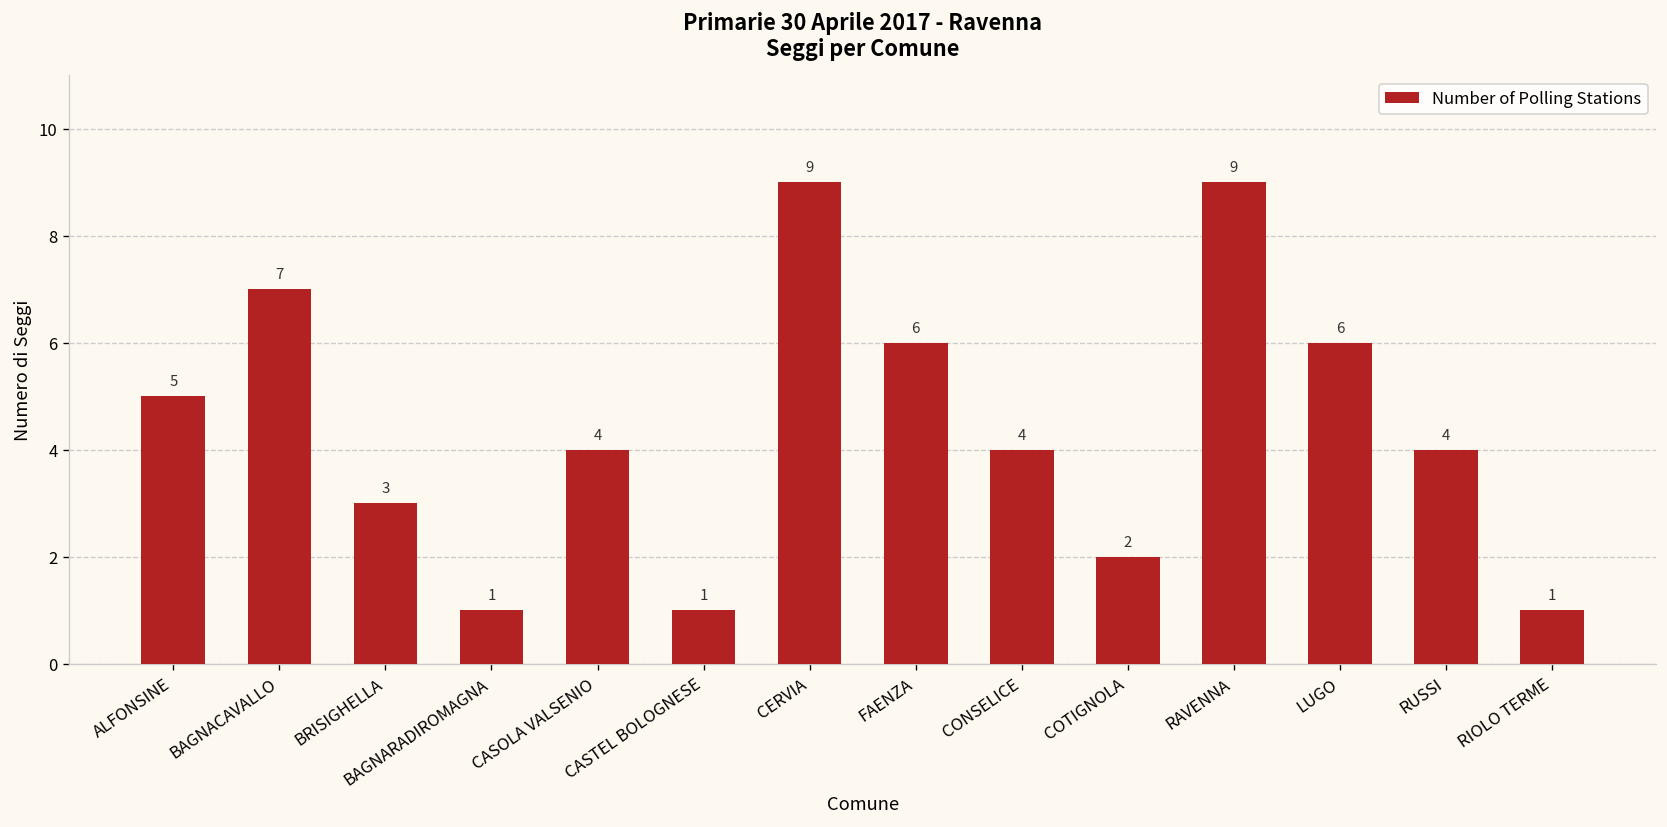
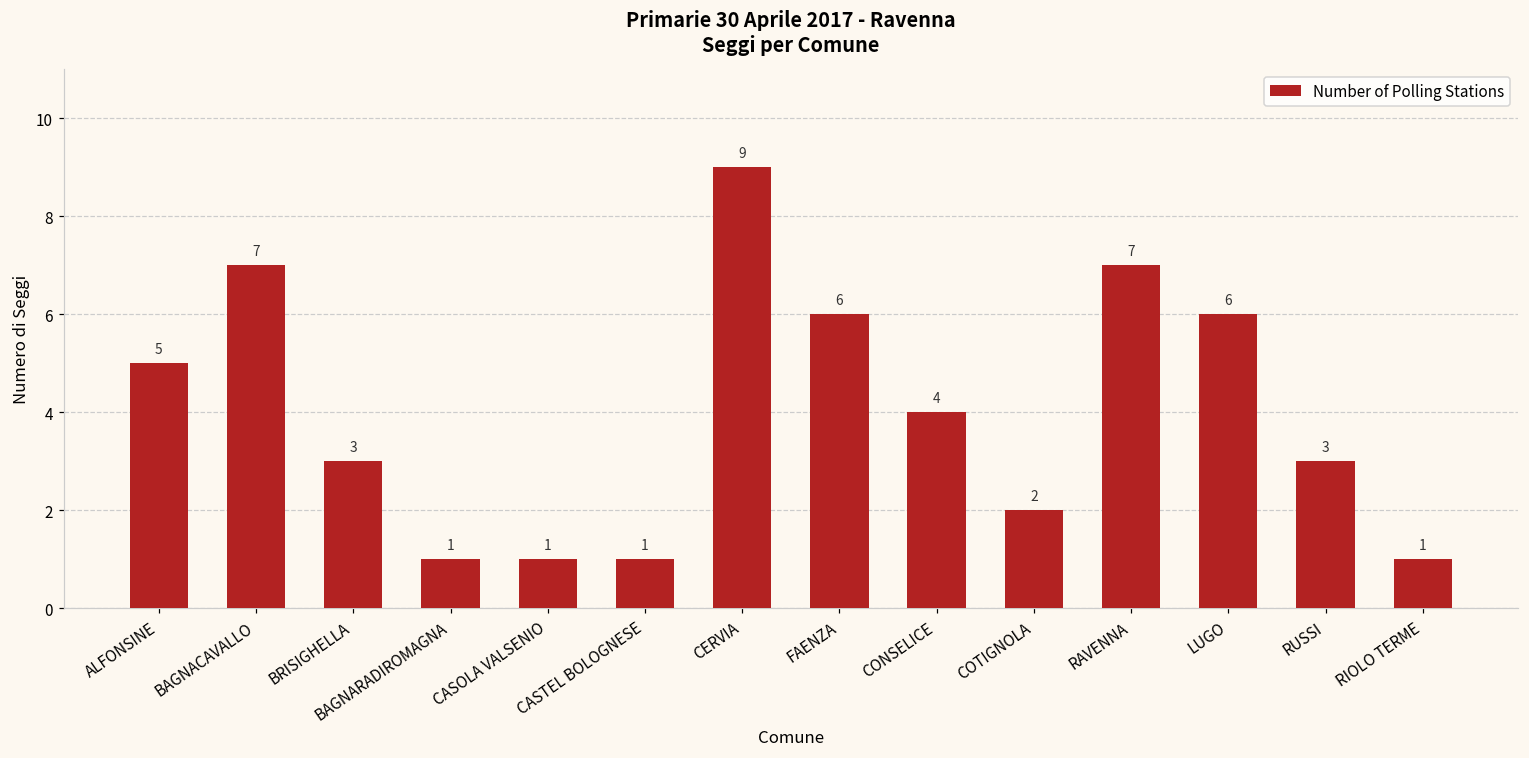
CASOLA VALSENIO: 4 -> 1
RAVENNA: 9 -> 7
RUSSI: 4 -> 3
